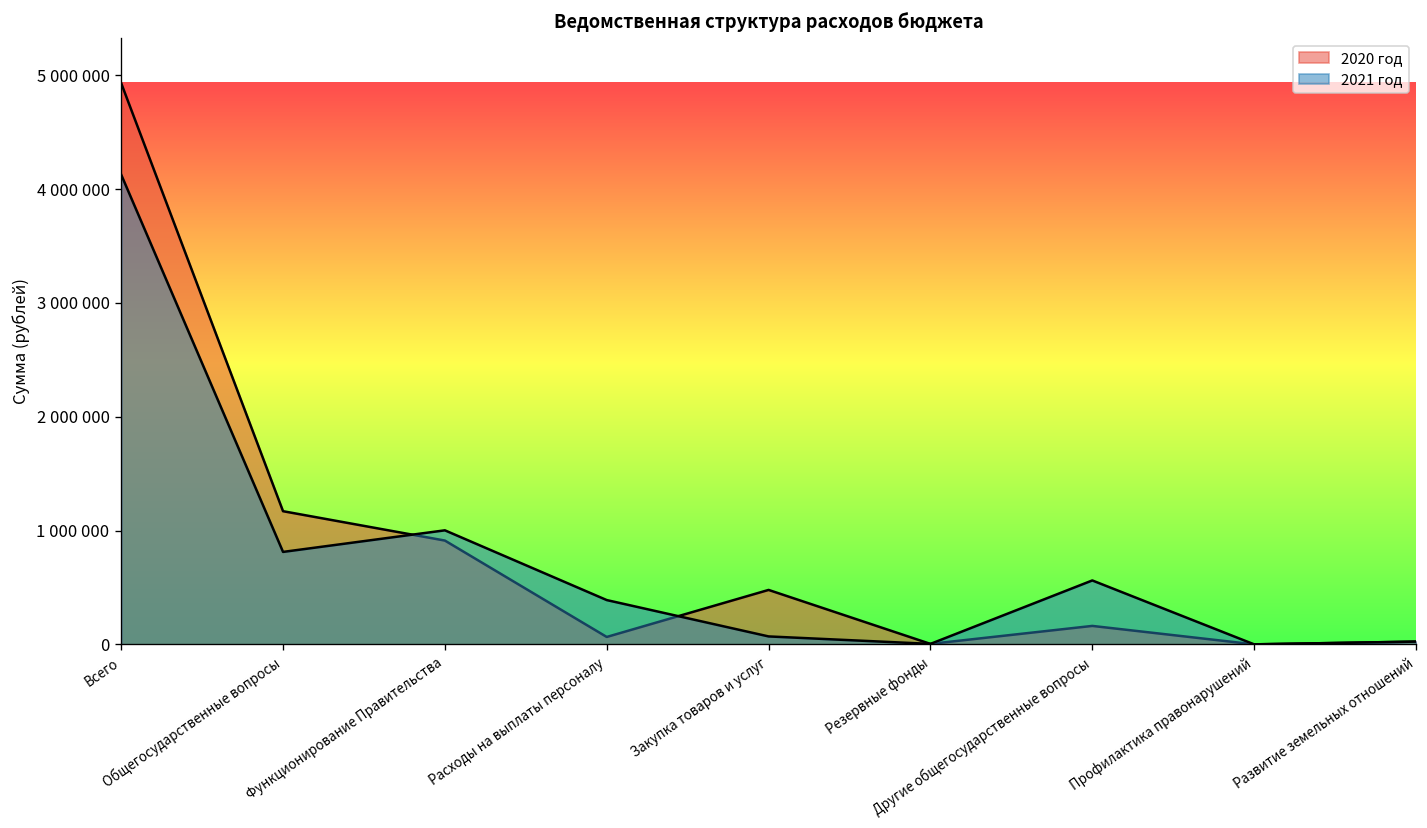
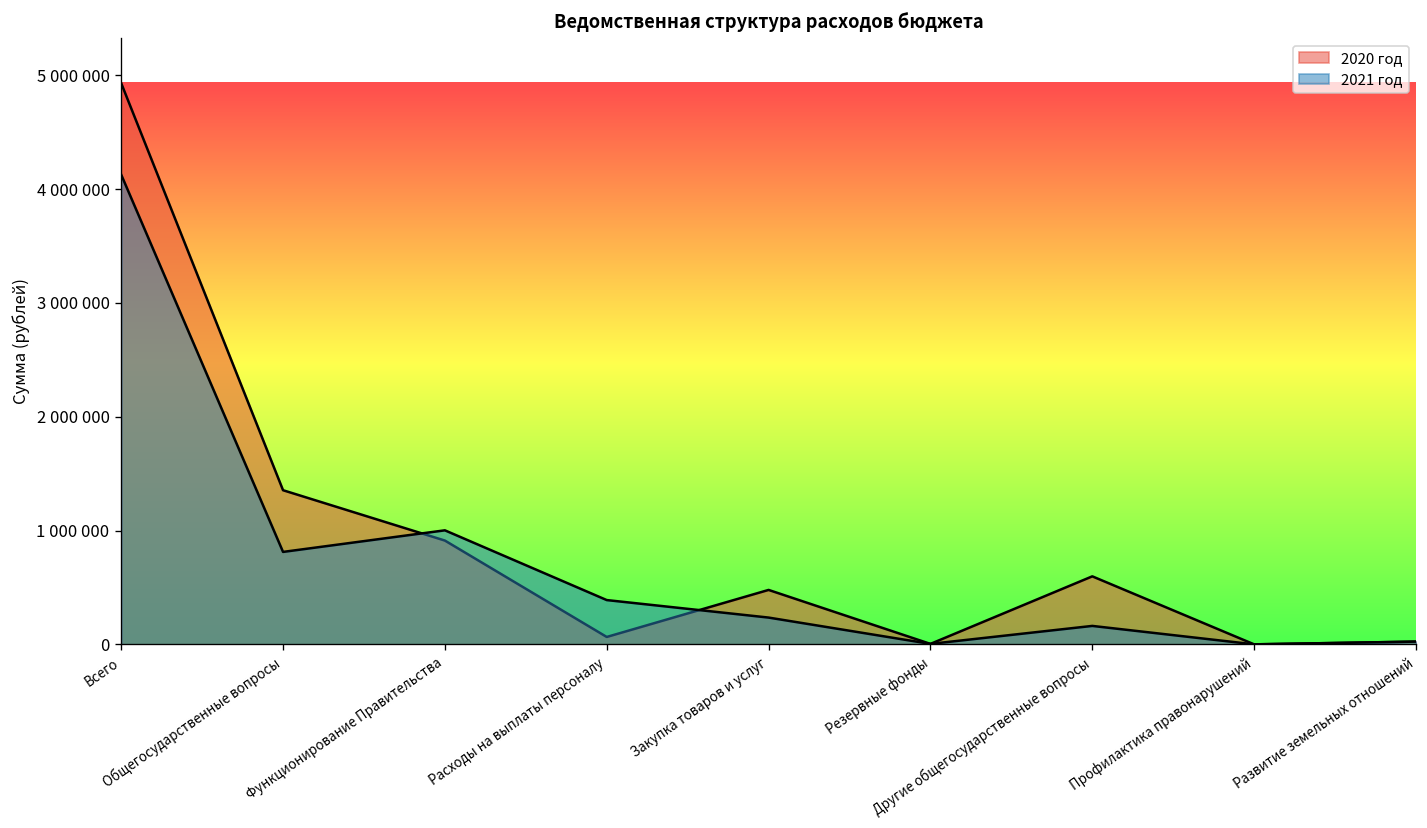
2020 год, Общегосударственные вопросы: 1200000 -> 1400000
2021 год, Закупка товаров и услуг: 100000 -> 200000
2020 год, Другие общегосударственные вопросы: 200000 -> 600000
2021 год, Другие общегосударственные вопросы: 600000 -> 200000
